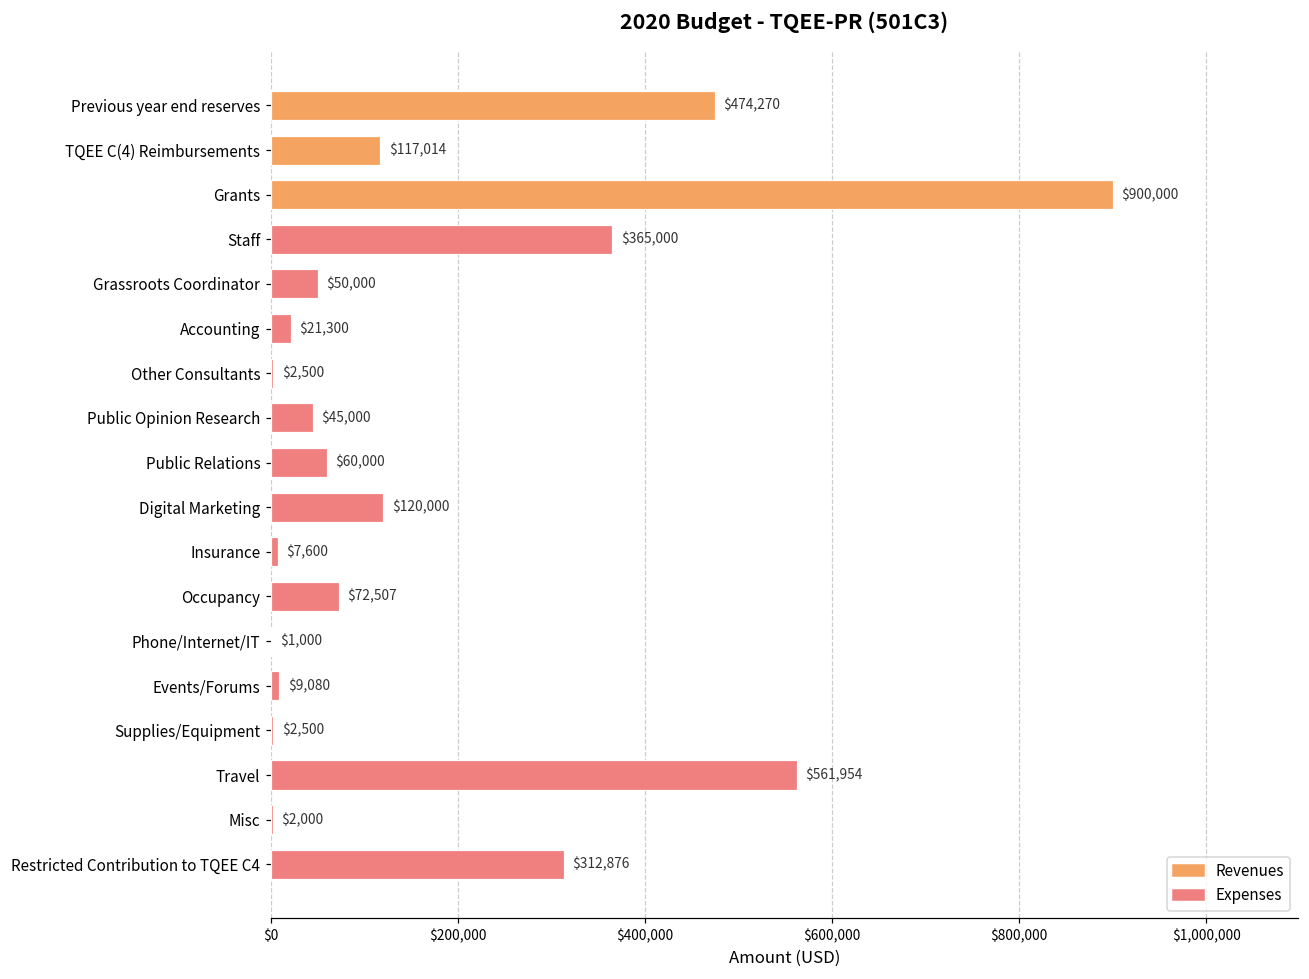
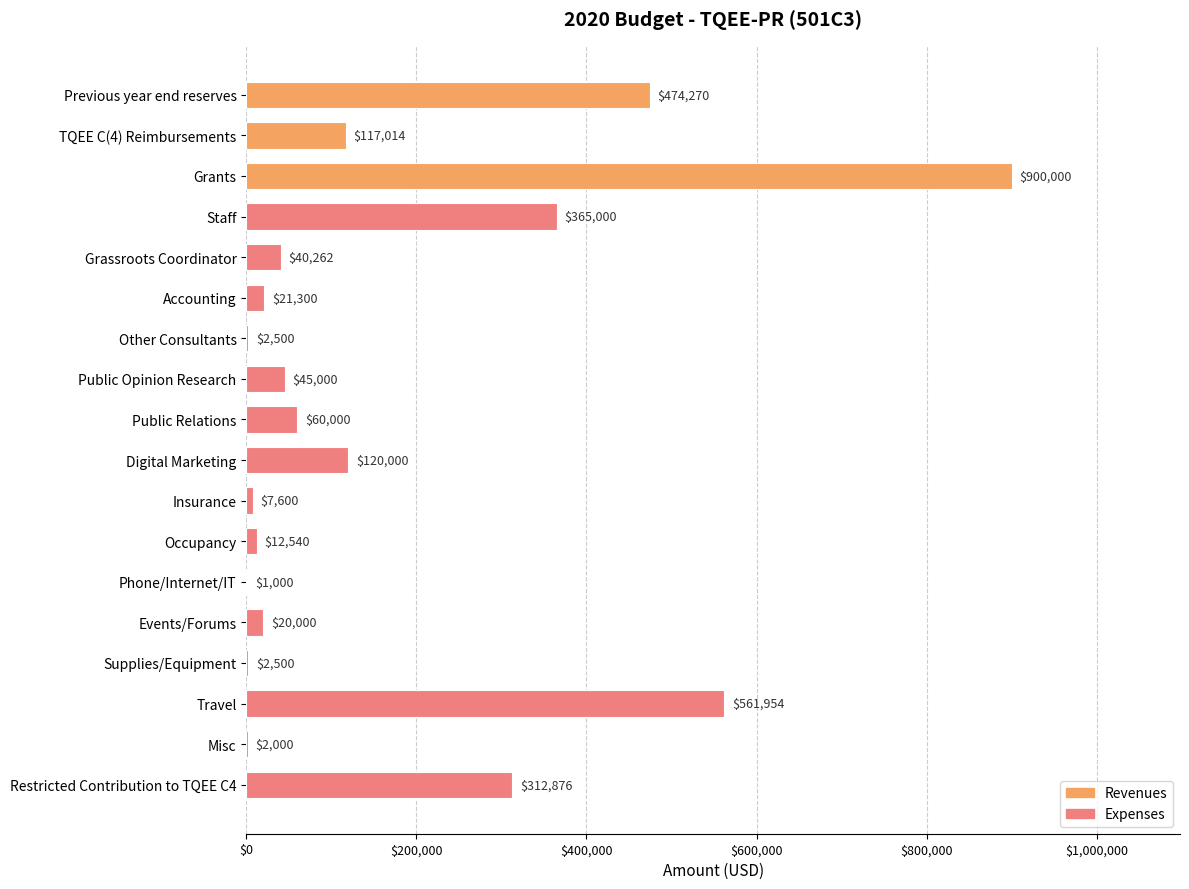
Grassroots Coordinator: $50,000 -> $40,262
Occupancy: $72,507 -> $12,540
Events/Forums: $9,080 -> $20,000
